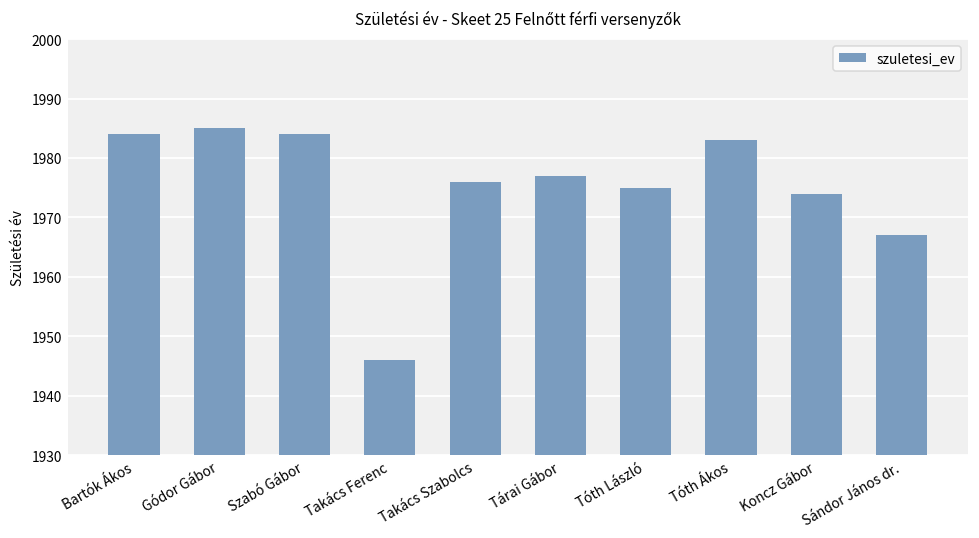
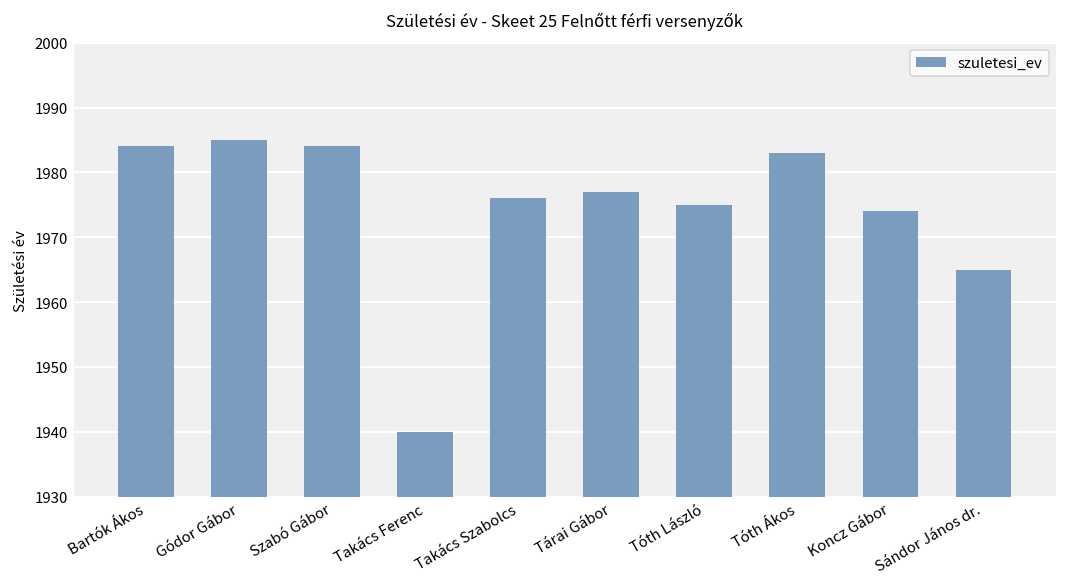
Takács Ferenc: 1946 -> 1940
Sándor János dr.: 1967 -> 1965
